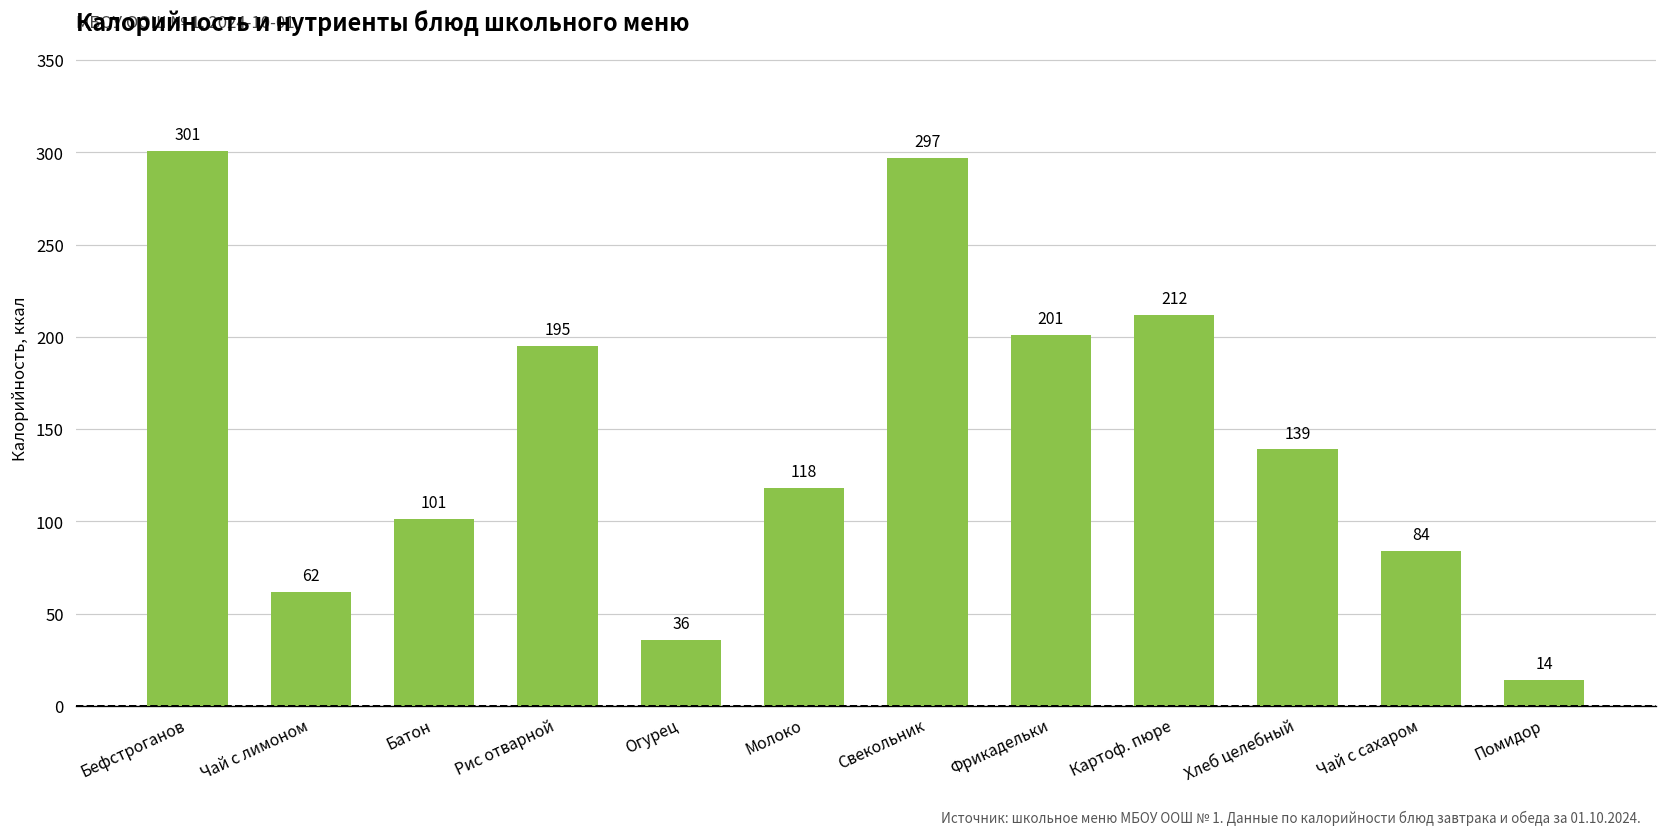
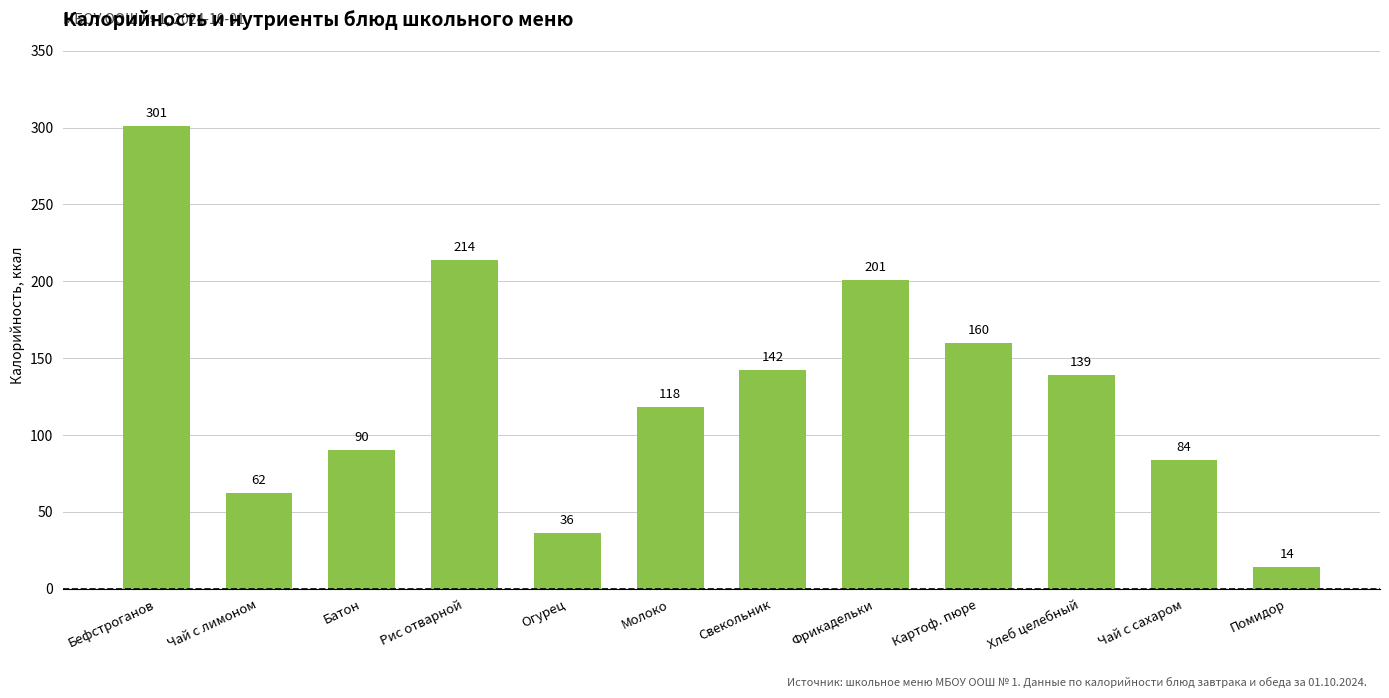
Батон: 101 -> 90
Рис отварной: 195 -> 214
Свекольник: 297 -> 142
Картоф. пюре: 212 -> 160
